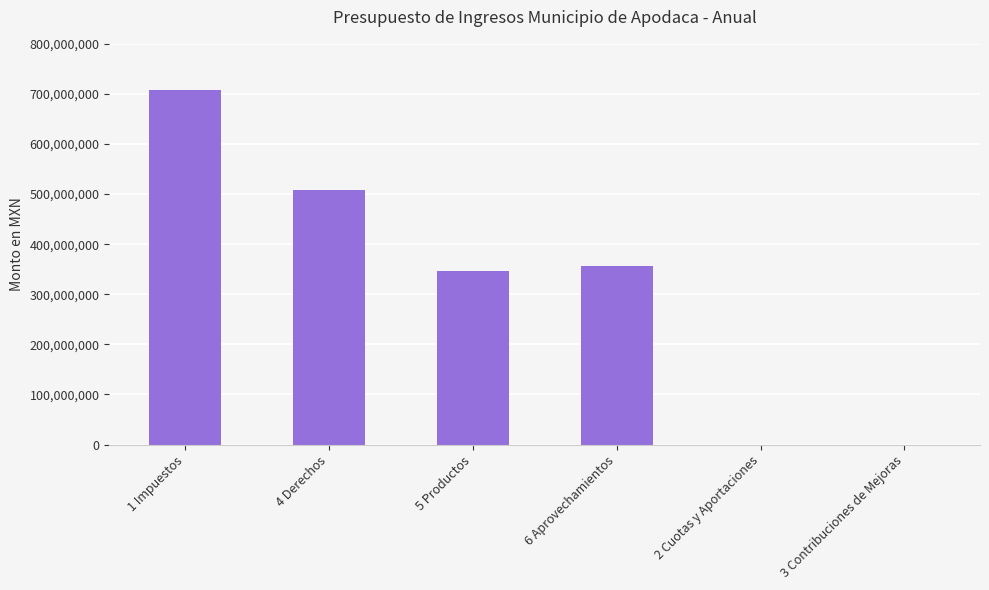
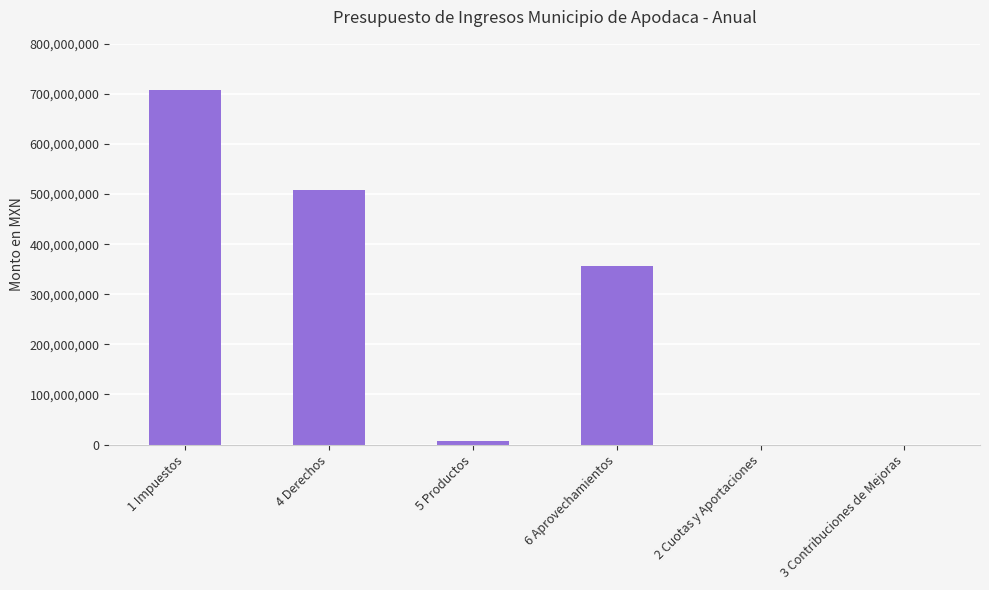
5 Productos: 350,000,000 -> 10,000,000
